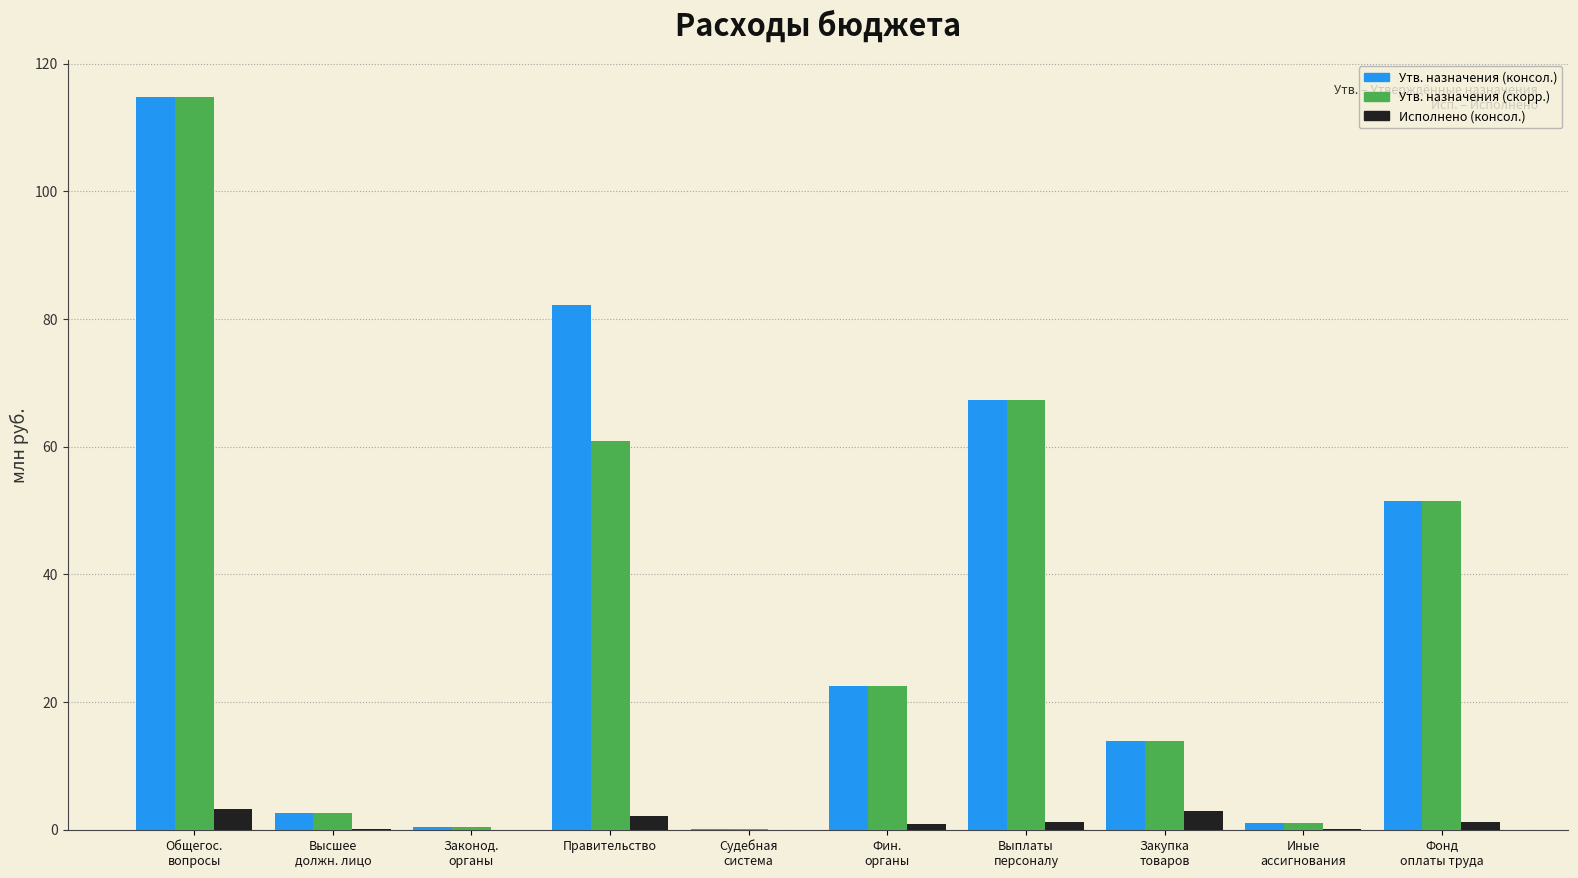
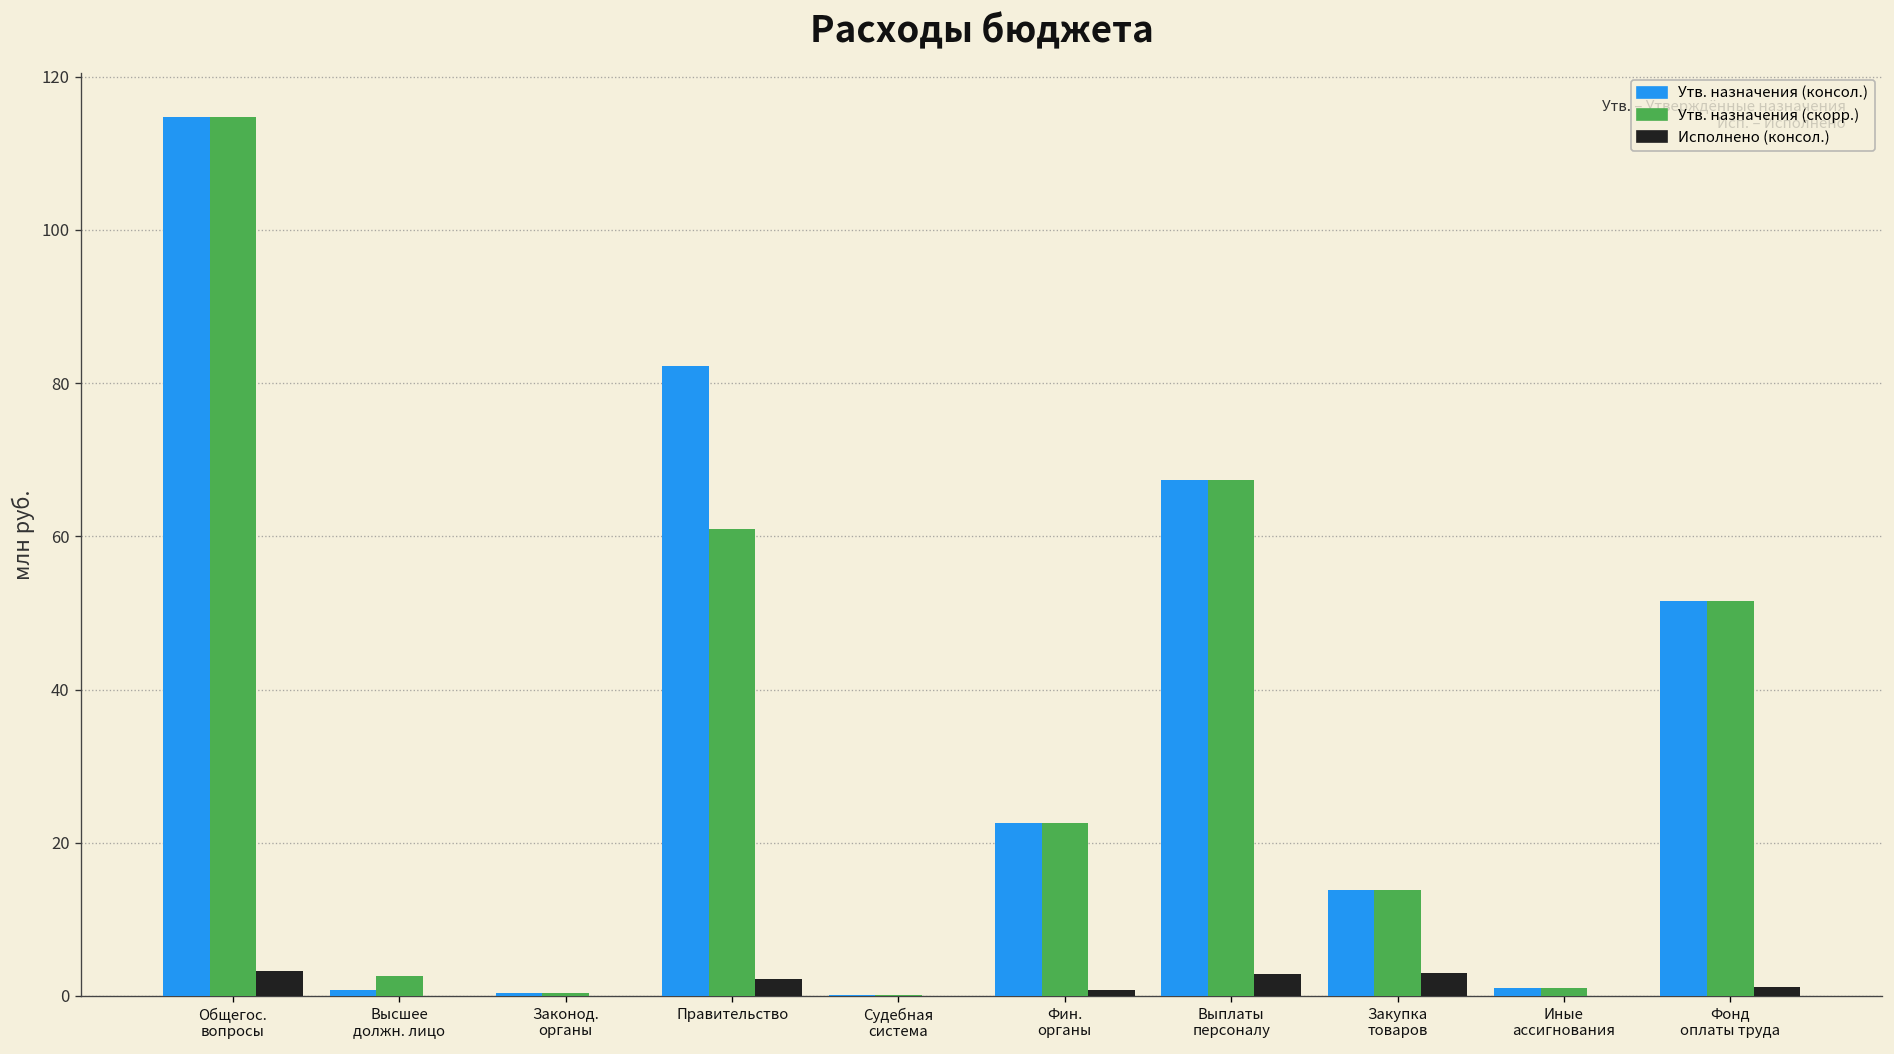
Утв. назначения (консол.), Высшее должн. лицо: 3 -> 1
Исполнено (консол.), Выплаты персоналу: 1 -> 3
